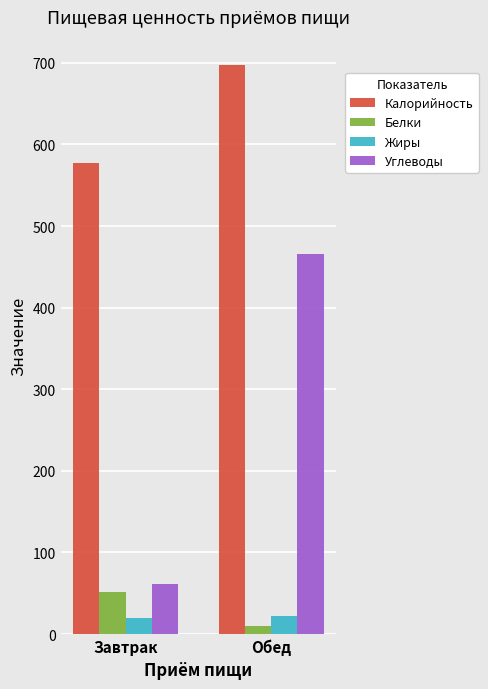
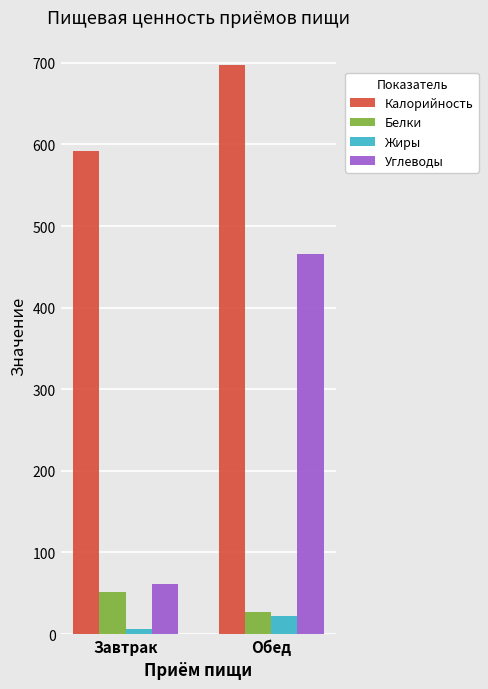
Калорийность, Завтрак: 580 -> 590
Жиры, Завтрак: 20 -> 10
Белки, Обед: 10 -> 30
